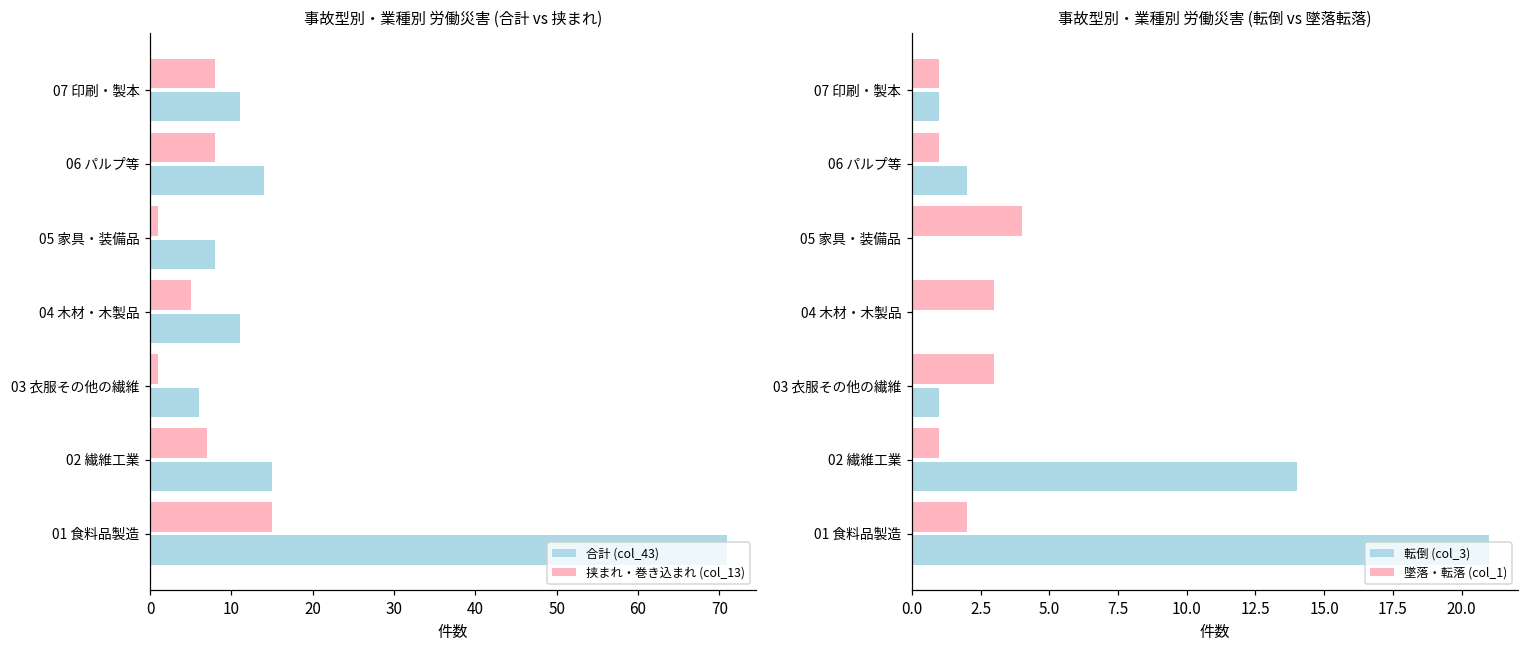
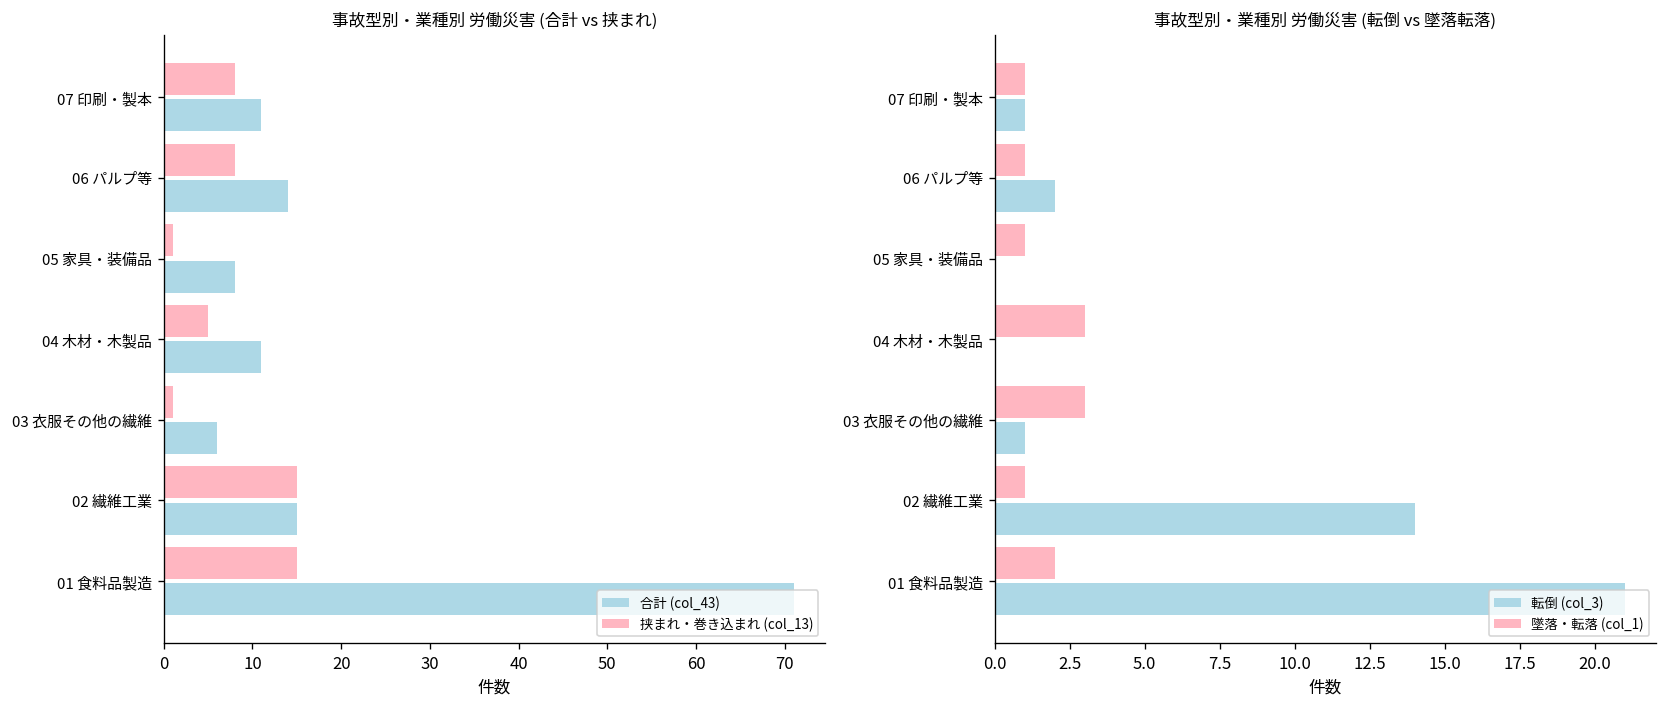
事故型別・業種別 労働災害 (合計 vs 挟まれ), 挟まれ・巻き込まれ (col_13), 02 繊維工業: 7 -> 15
事故型別・業種別 労働災害 (転倒 vs 墜落転落), 墜落・転落 (col_1), 05 家具・装備品: 4 -> 1
